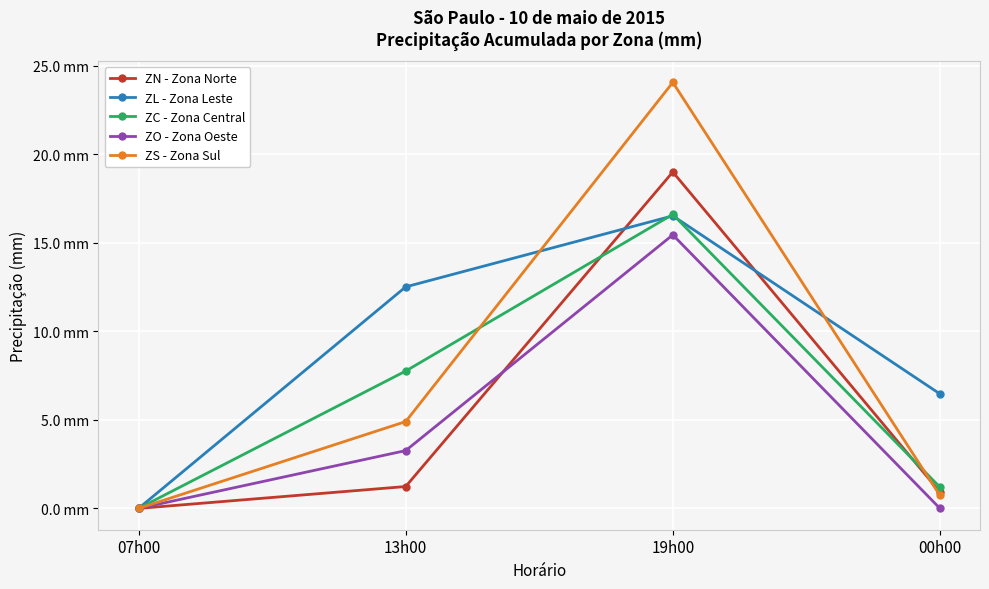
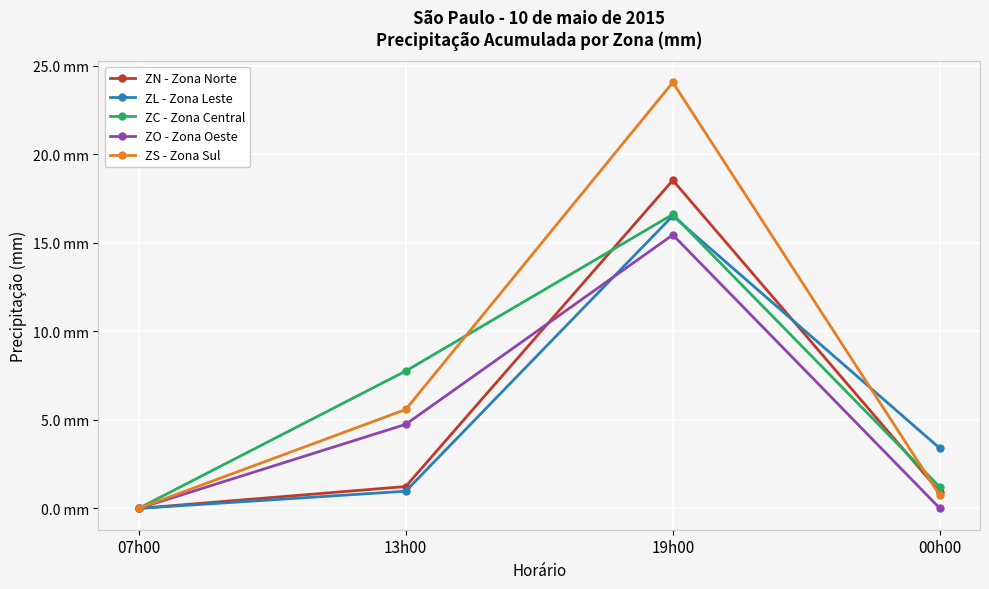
ZL - Zona Leste, 13h00: 12.5 mm -> 1.0 mm
ZO - Zona Oeste, 13h00: 3.3 mm -> 4.7 mm
ZS - Zona Sul, 13h00: 4.9 mm -> 5.6 mm
ZN - Zona Norte, 19h00: 19.0 mm -> 18.5 mm
ZL - Zona Leste, 00h00: 6.5 mm -> 3.4 mm
